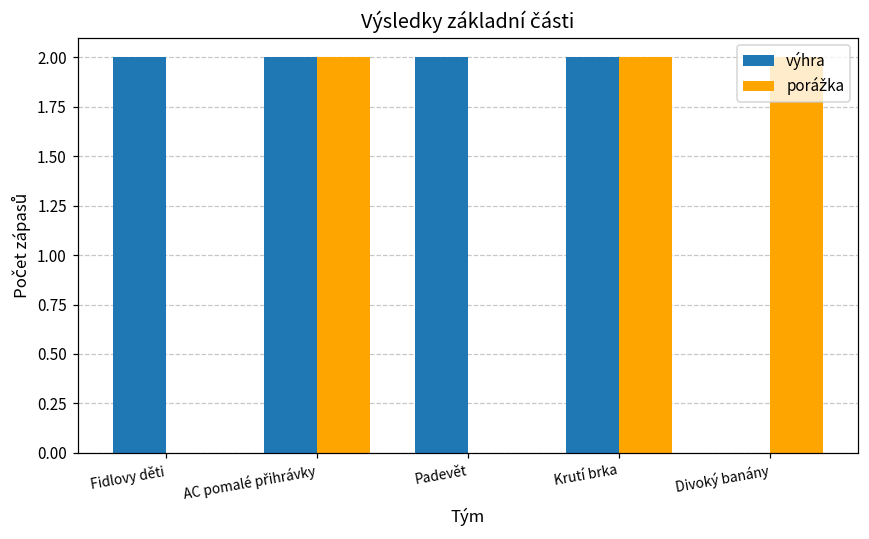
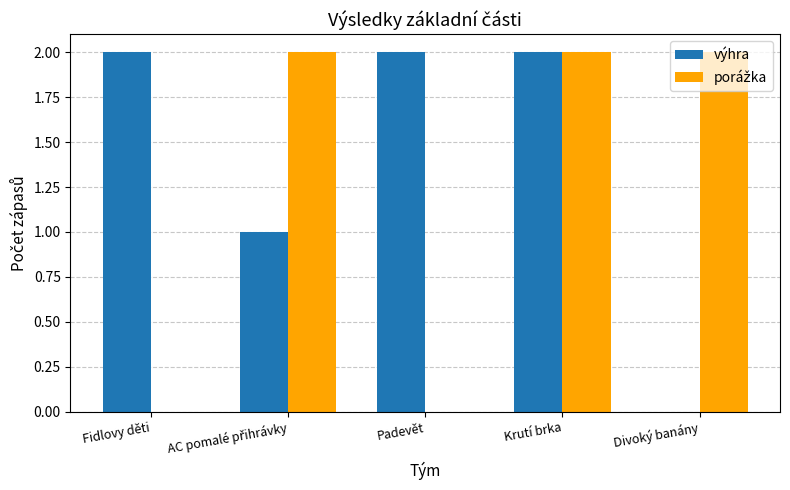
výhra, AC pomalé přihrávky: 2 -> 1
